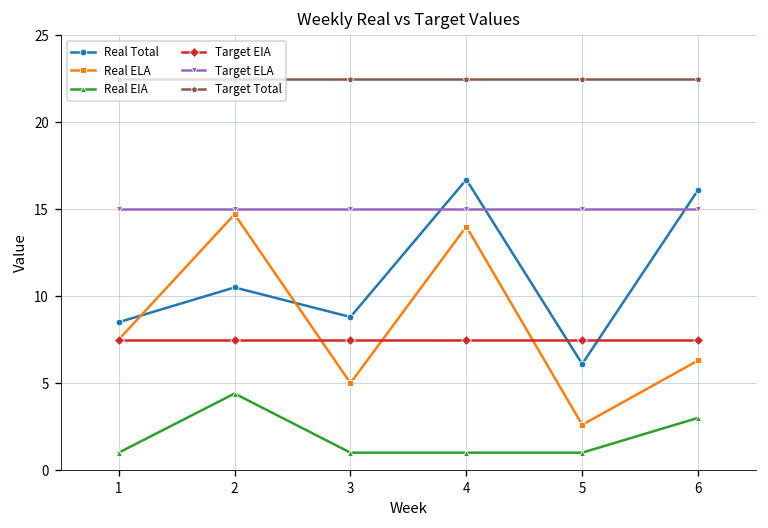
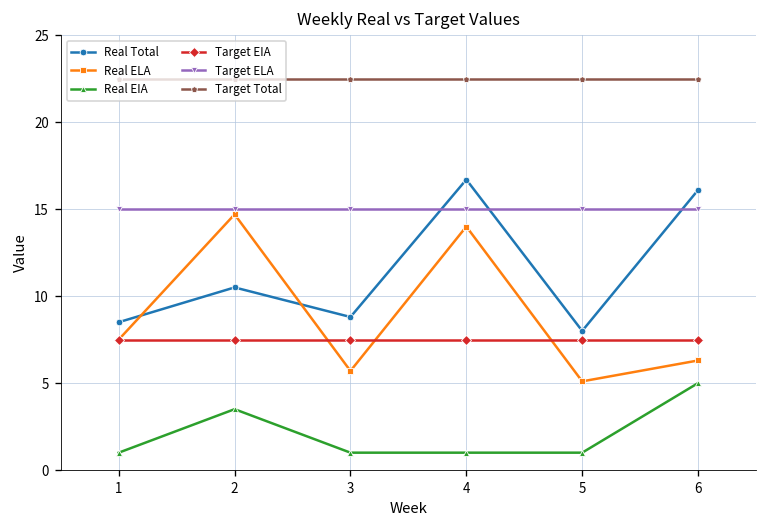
Real EIA, 2: 4.4 -> 3.5
Real ELA, 3: 5.0 -> 5.7
Real Total, 5: 6.1 -> 8.0
Real ELA, 5: 2.6 -> 5.1
Real EIA, 6: 3 -> 5
